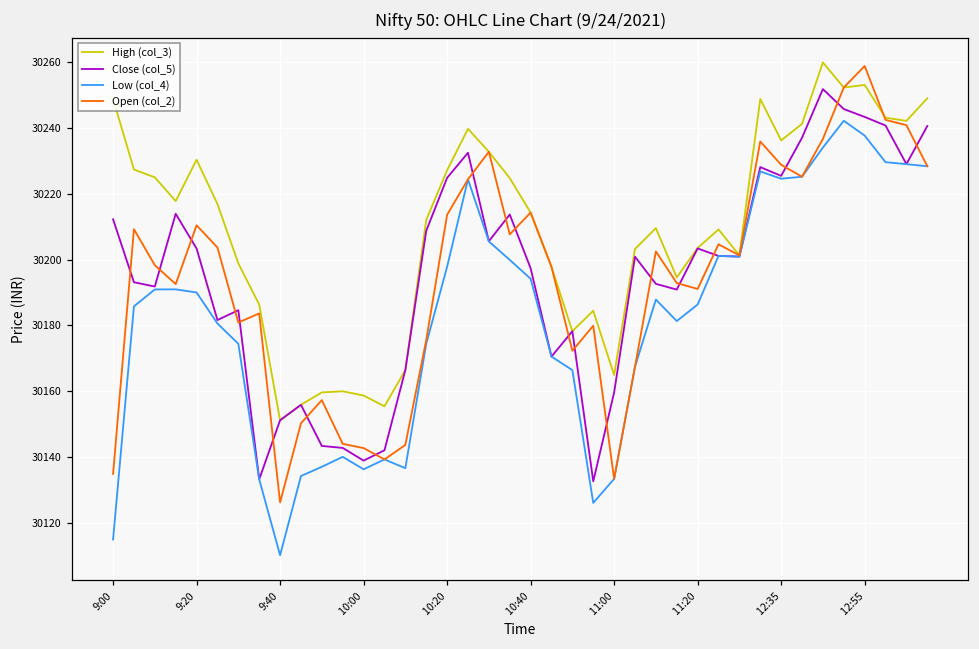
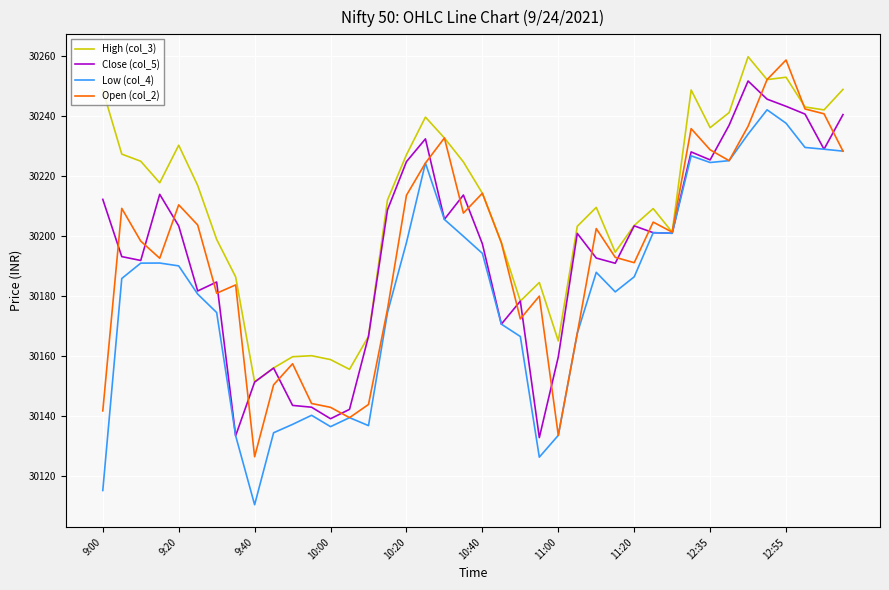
Open (col_2), 9:00: 30135 -> 30142
